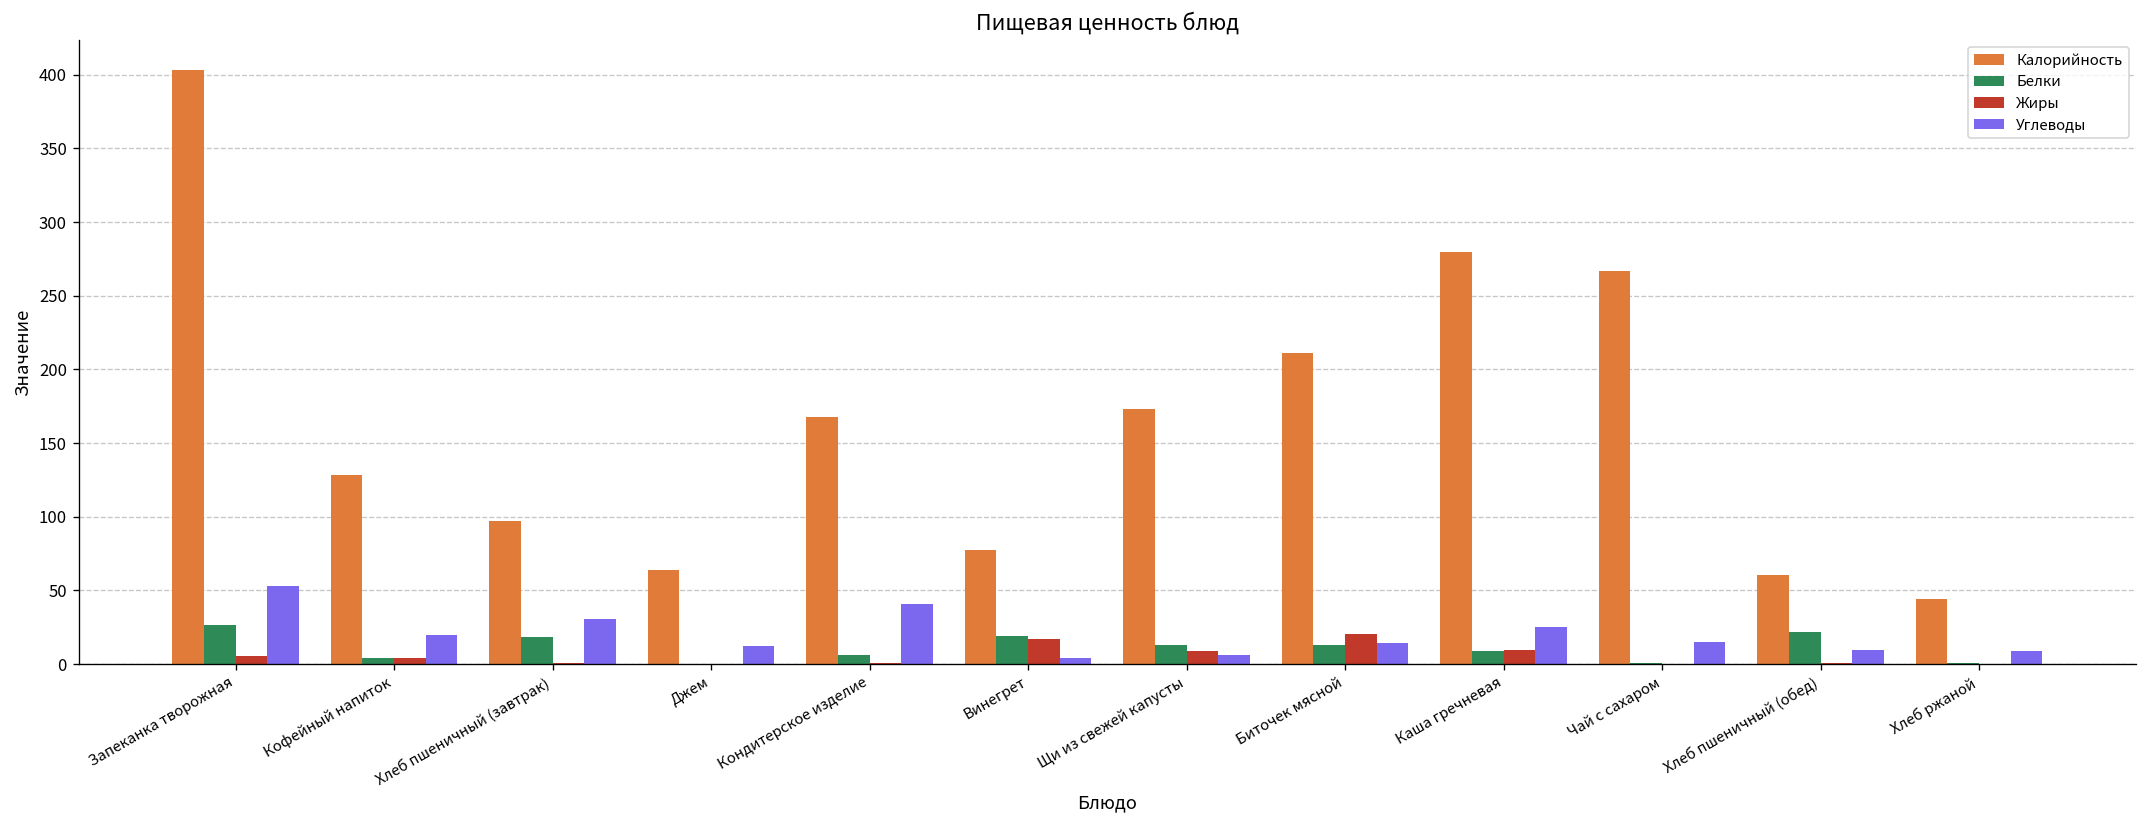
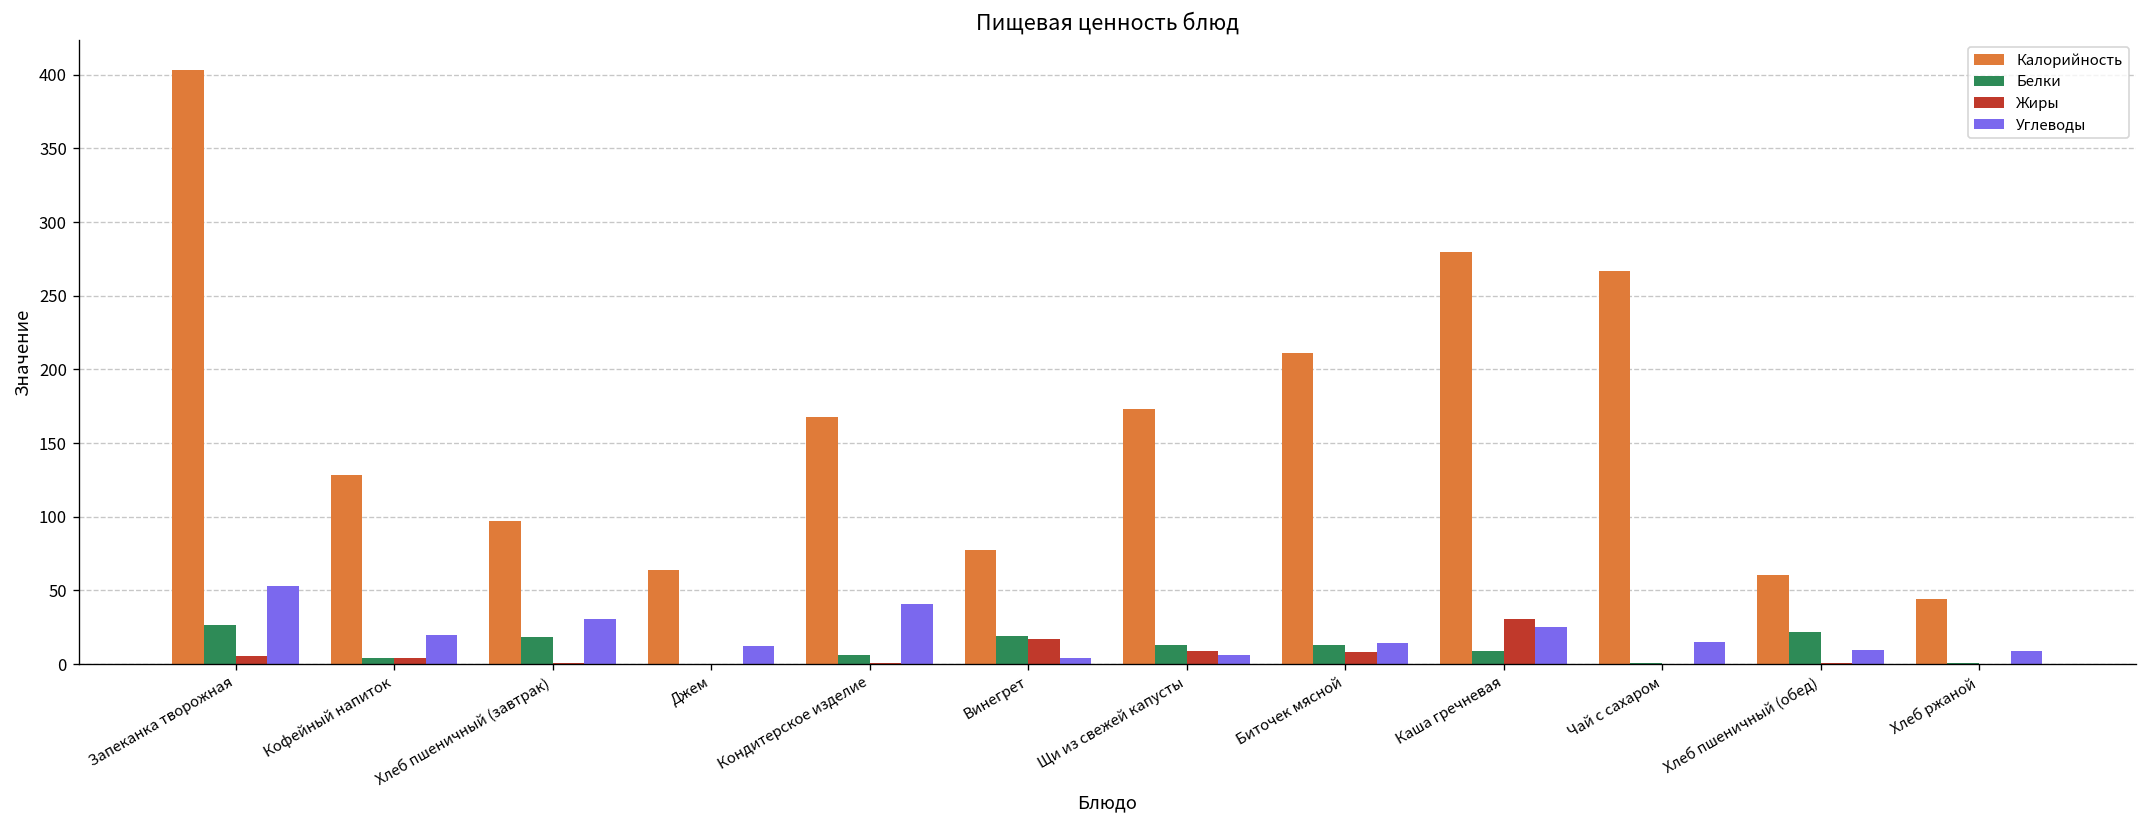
Жиры, Биточек мясной: 20 -> 8
Жиры, Каша гречневая: 10 -> 30
